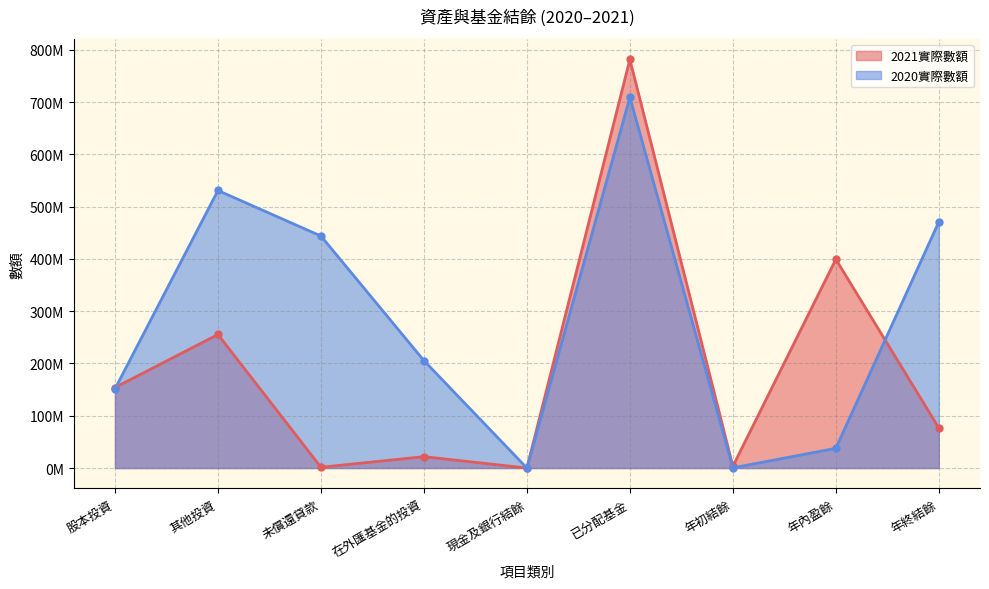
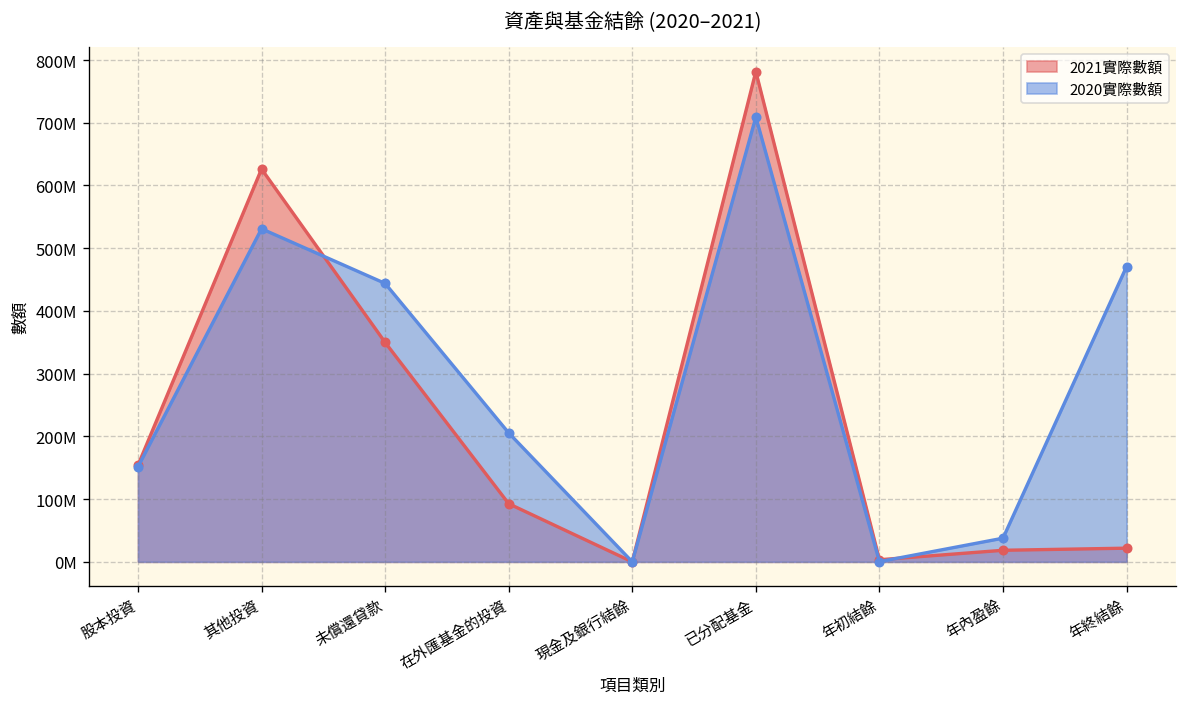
2021實際數額, 其他投資: 260000000 -> 630000000
2021實際數額, 未償還貸款: 0 -> 350000000
2021實際數額, 在外匯基金的投資: 20000000 -> 90000000
2021實際數額, 年內盈餘: 400000000 -> 20000000
2021實際數額, 年終結餘: 80000000 -> 20000000
